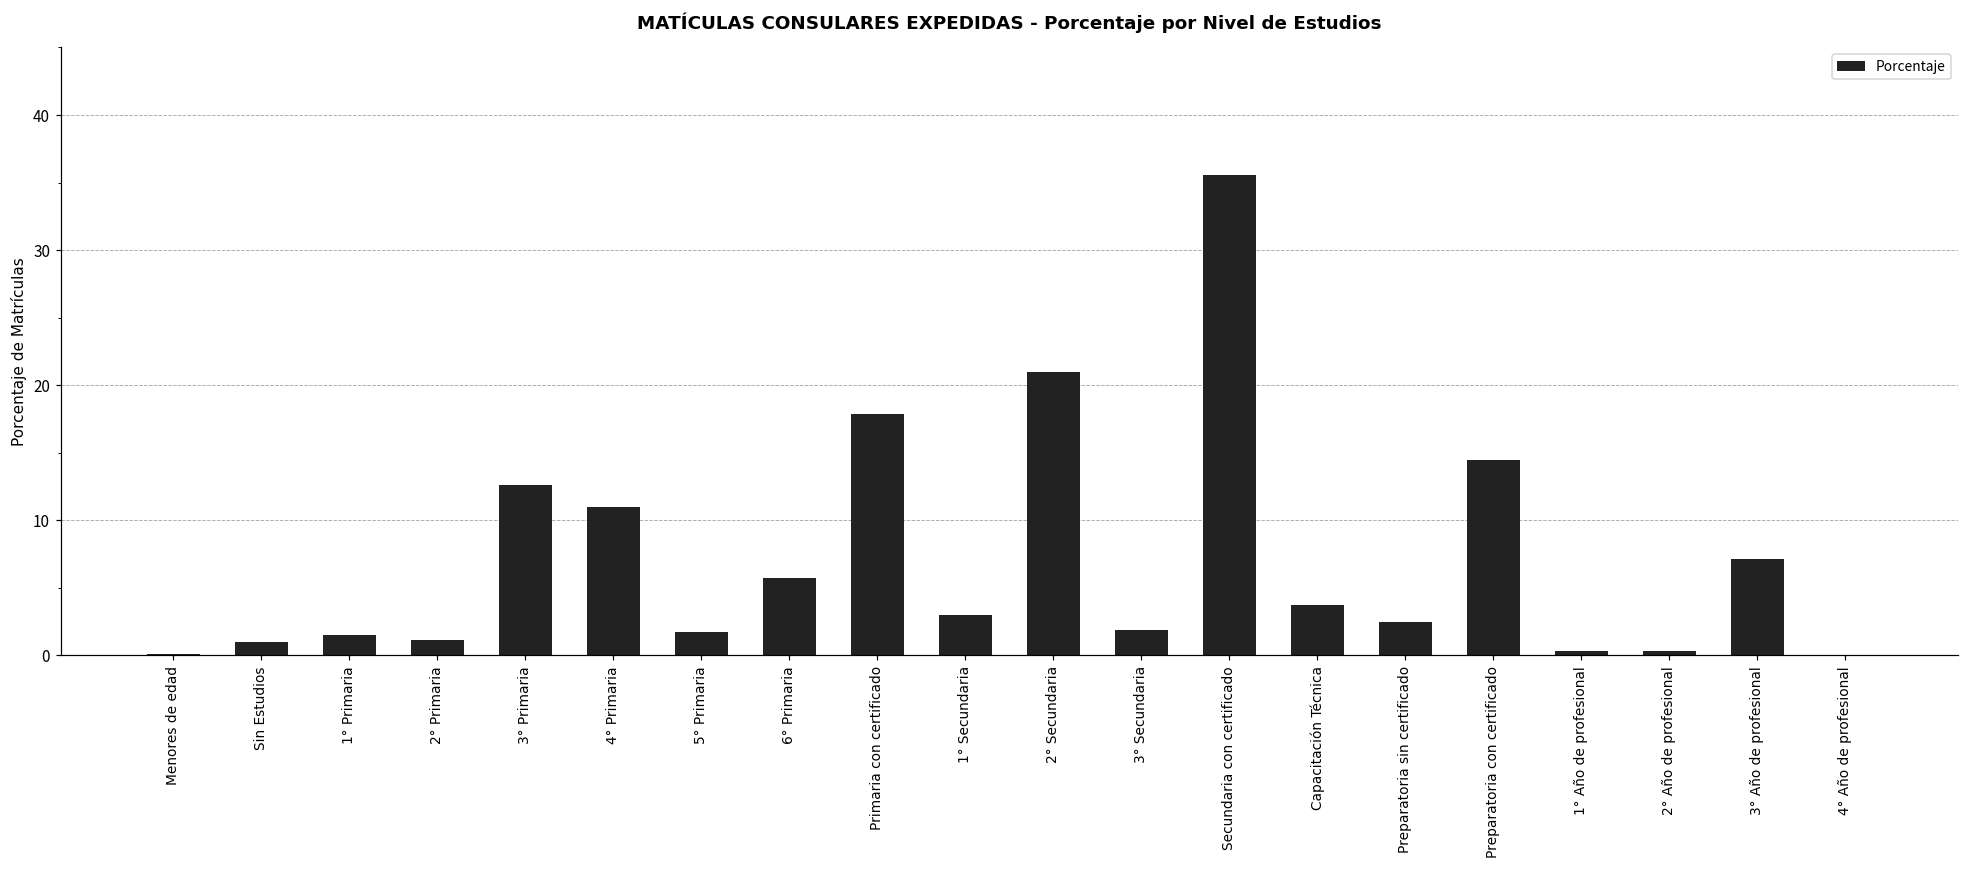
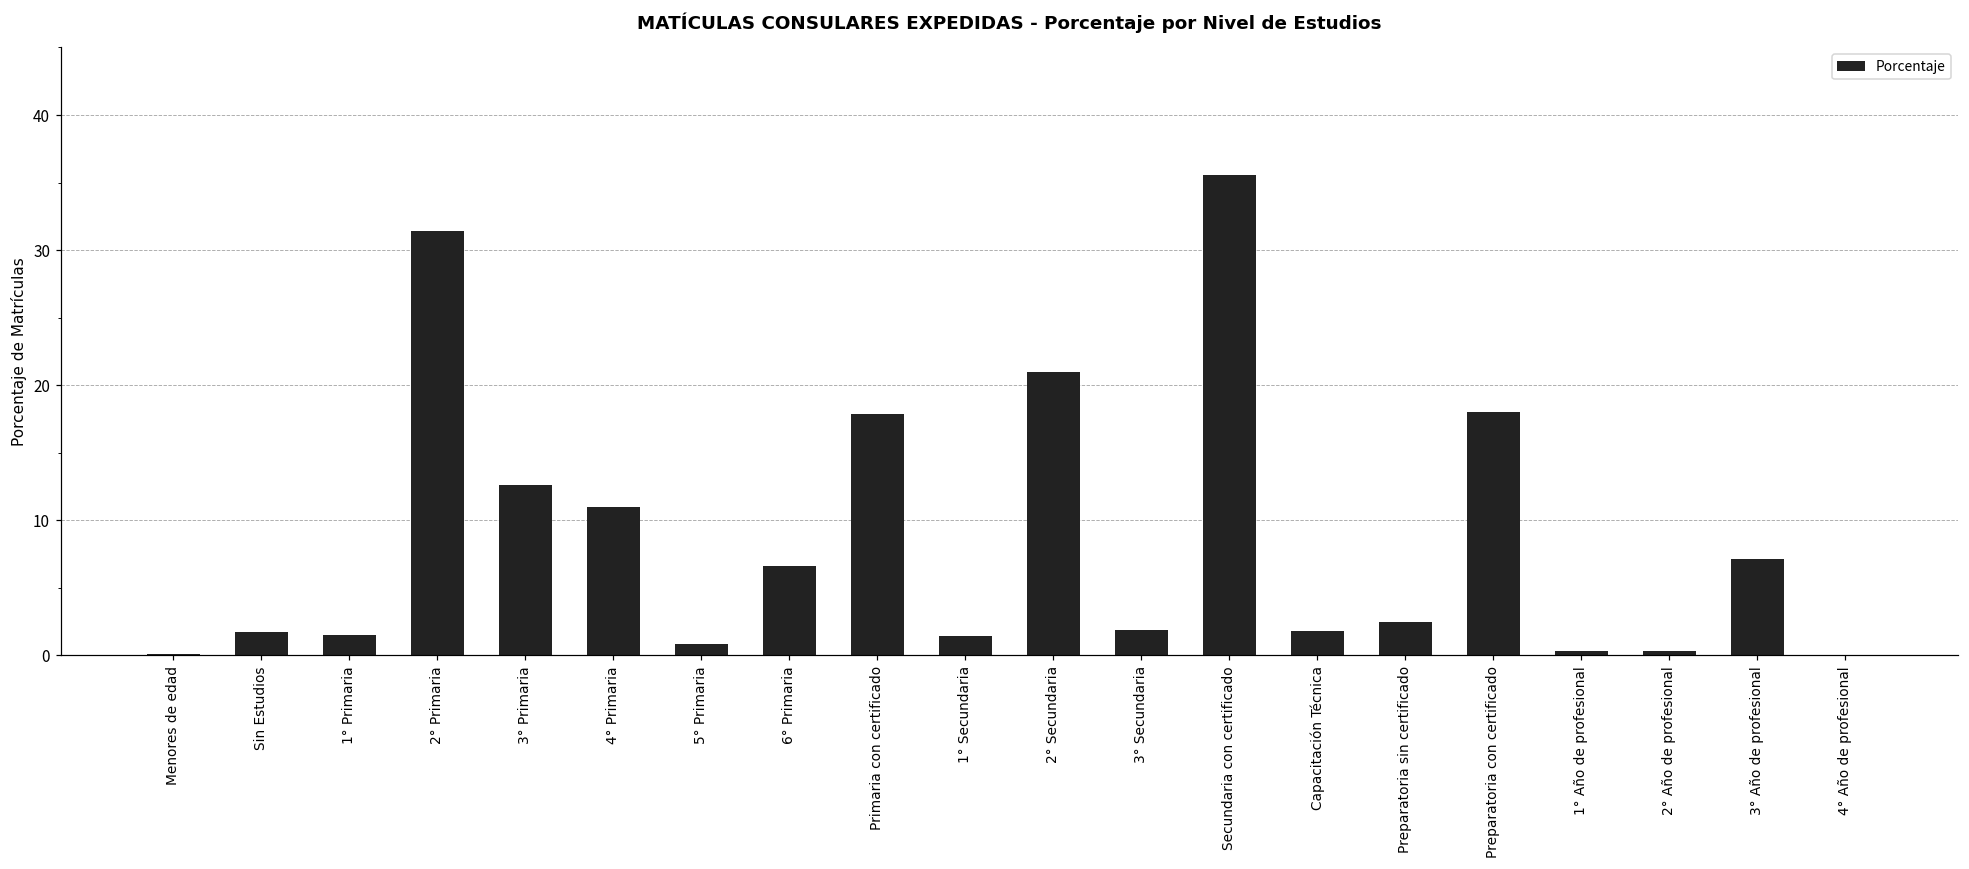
Sin Estudios: 1.0 -> 1.7
2° Primaria: 1.2 -> 31.4
5° Primaria: 1.8 -> 0.8
6° Primaria: 5.8 -> 6.6
1° Secundaria: 3.0 -> 1.4
Capacitación Técnica: 3.7 -> 1.8
Preparatoria con certificado: 14.5 -> 18.0
